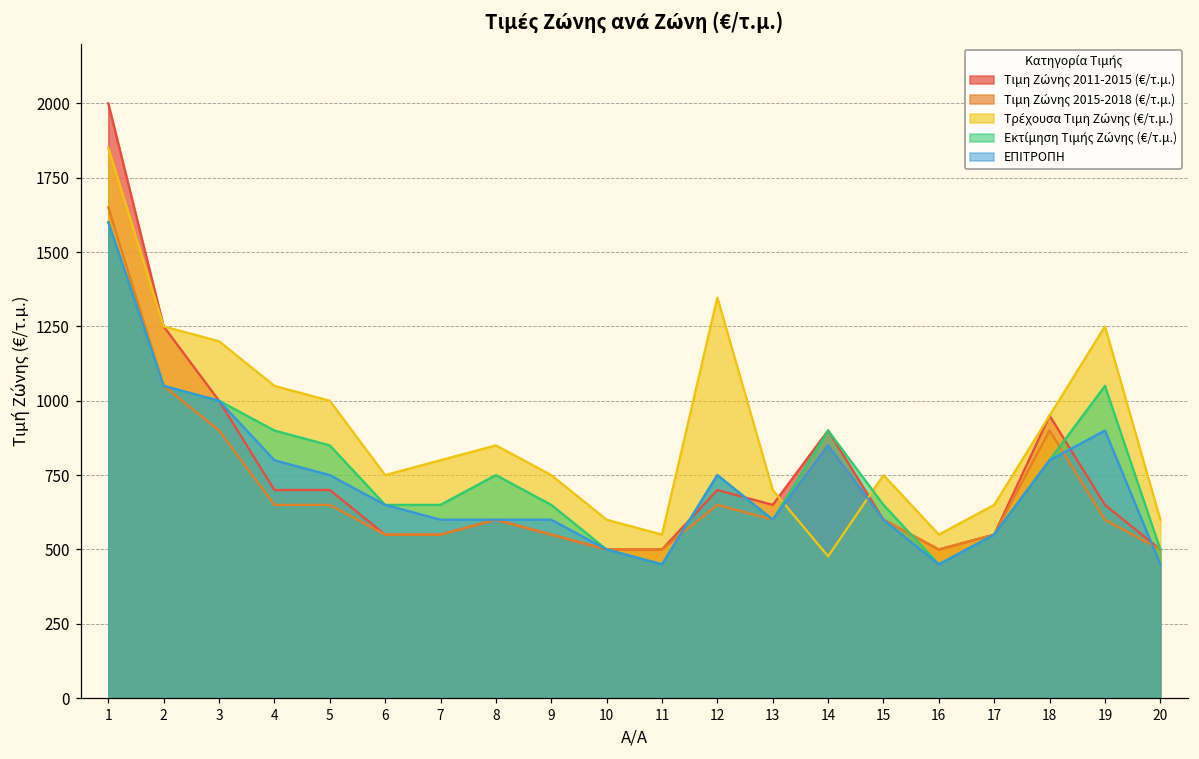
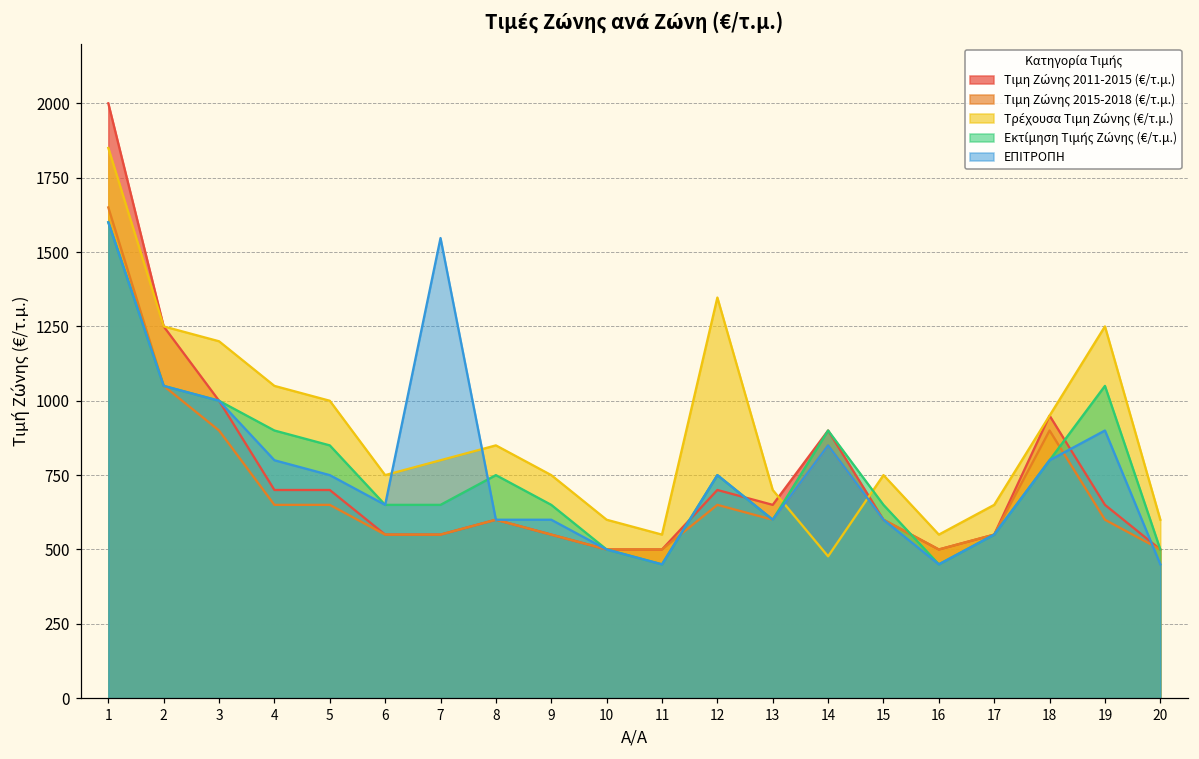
ΕΠΙΤΡΟΠΗ, 7: 600 -> 1550
